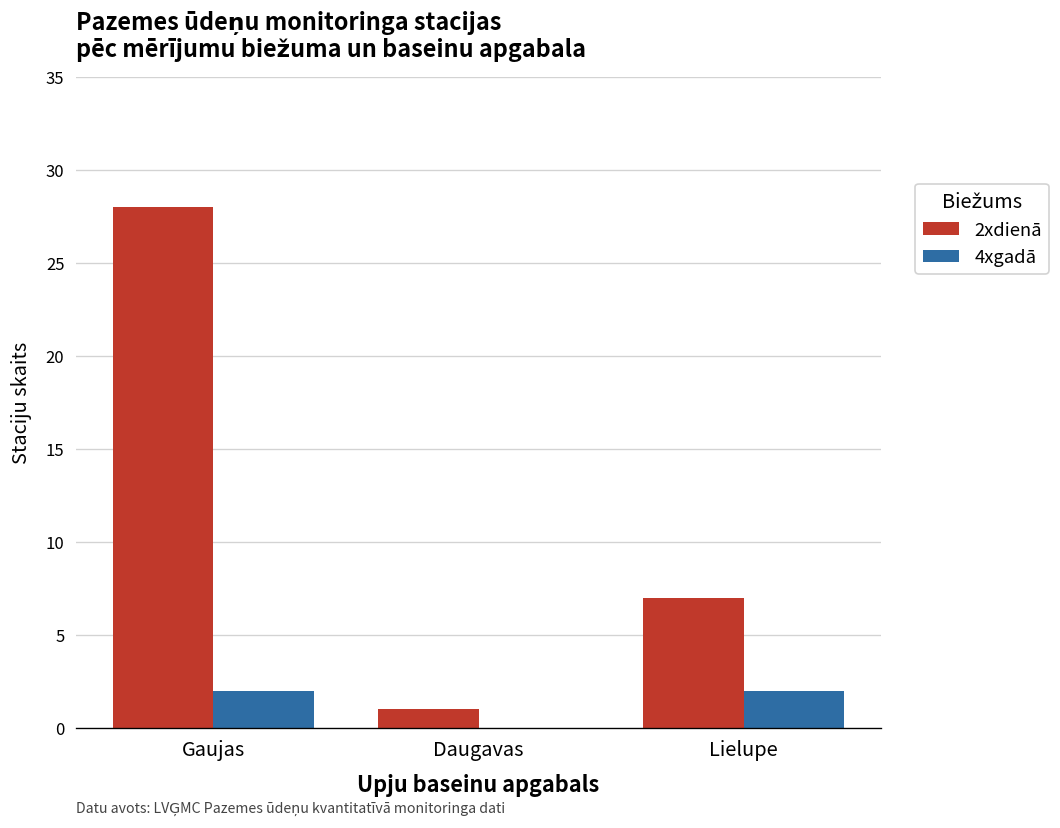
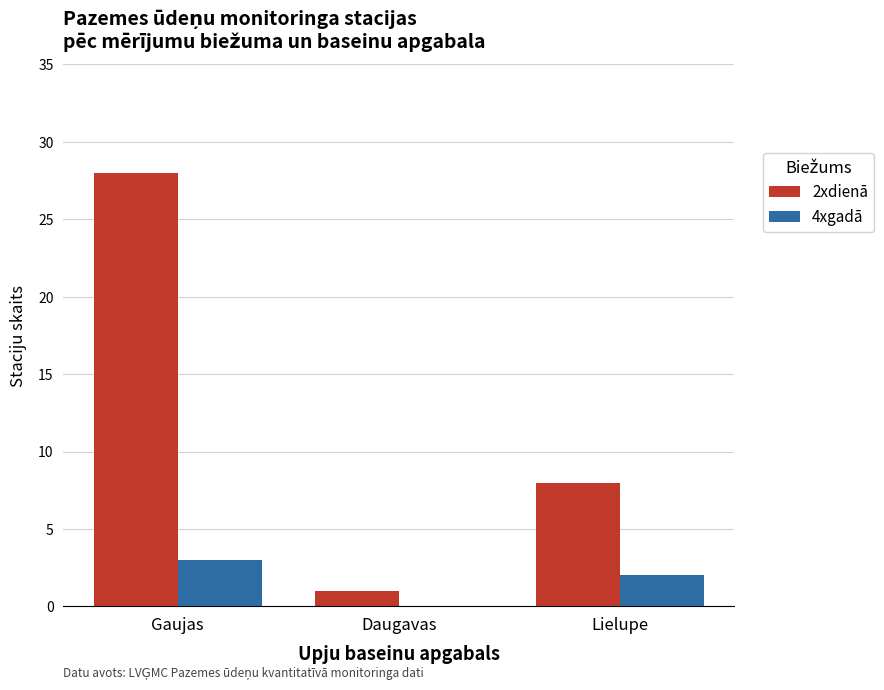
4xgadā, Gaujas: 2 -> 3
2xdienā, Lielupe: 7 -> 8
